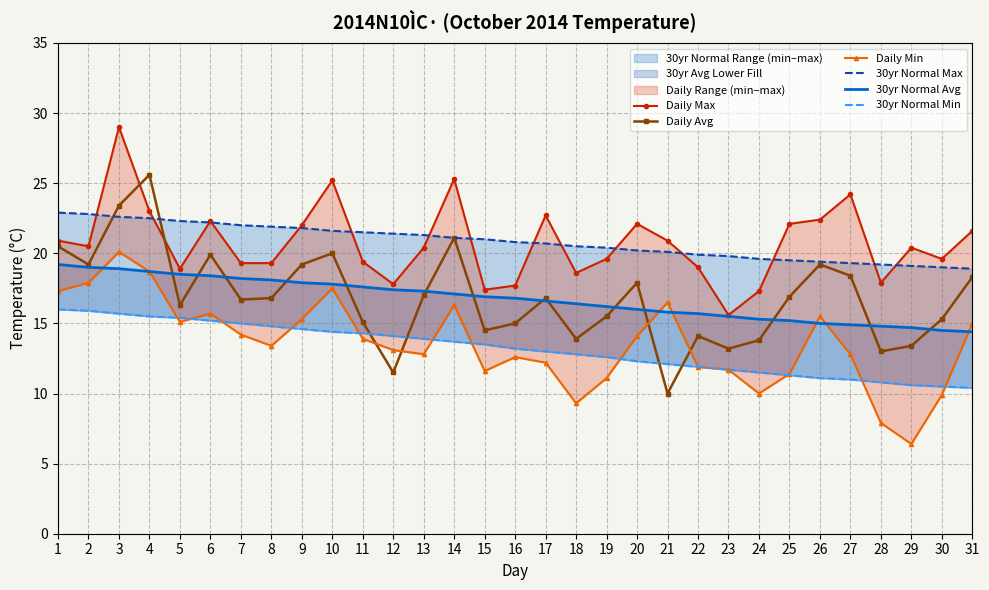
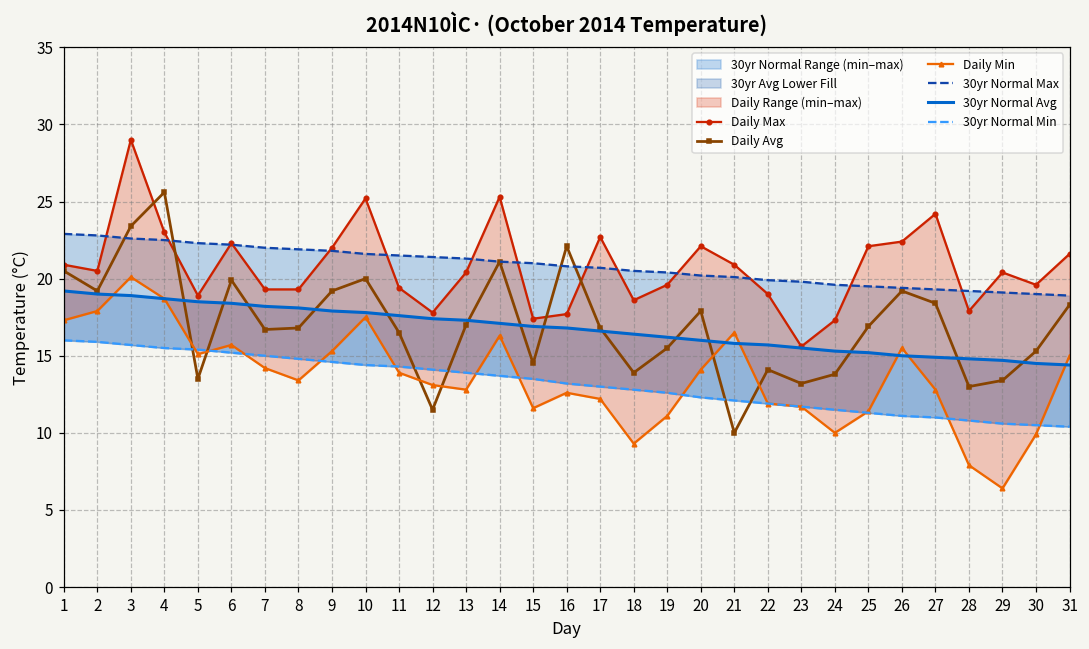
Daily Avg, 5: 16.3 -> 13.5
Daily Avg, 11: 15.1 -> 16.5
Daily Avg, 16: 15.0 -> 22.1
